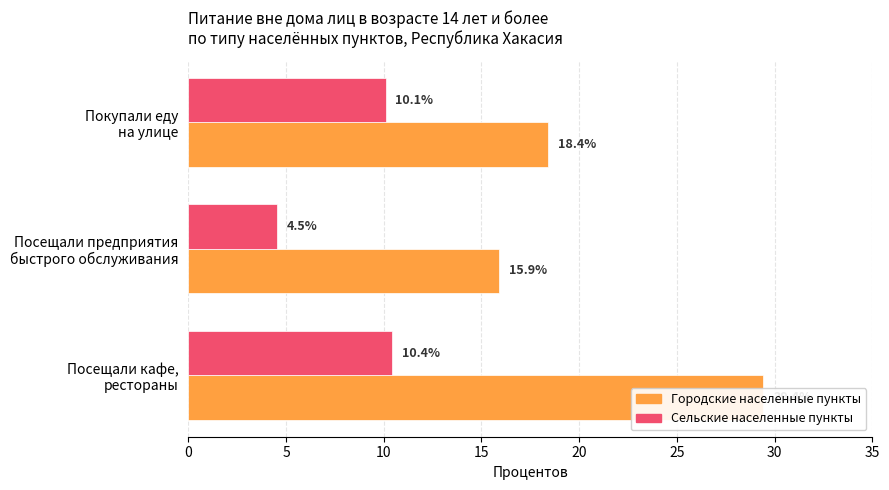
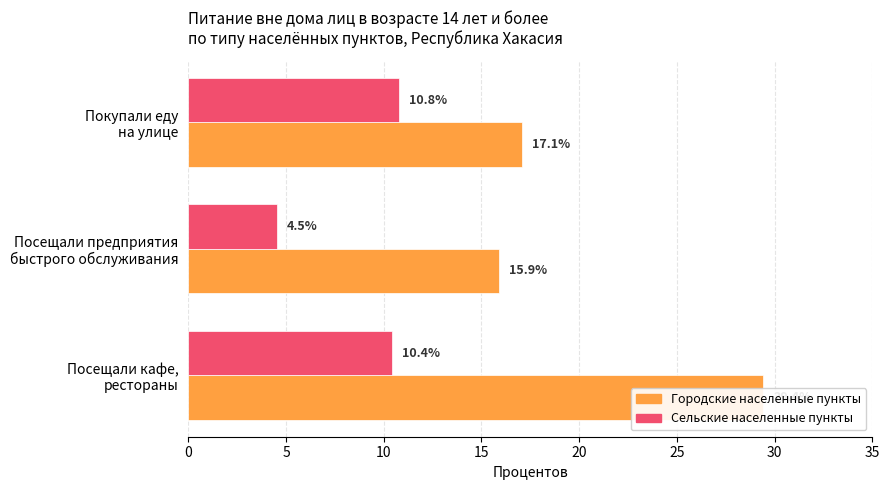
Сельские населенные пункты, Покупали еду на улице: 10.1% -> 10.8%
Городские населенные пункты, Покупали еду на улице: 18.4% -> 17.1%
